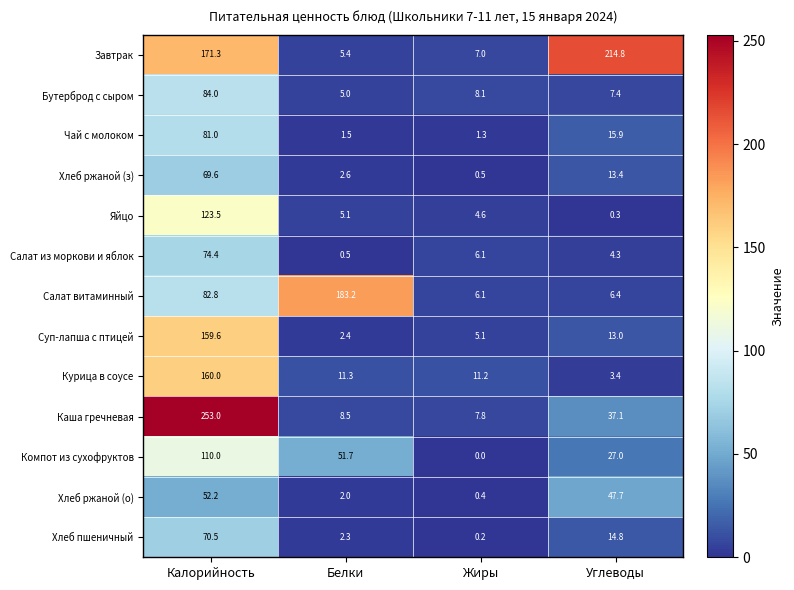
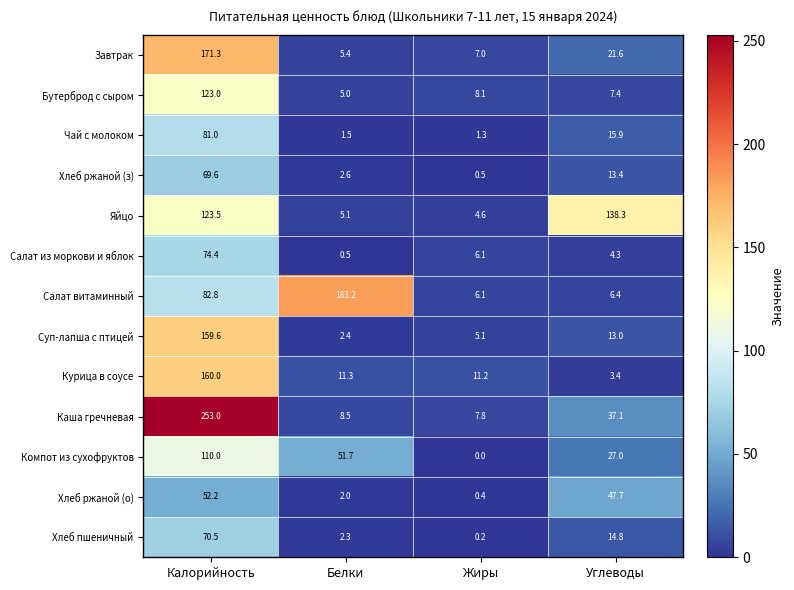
Завтрак, Углеводы: 214.8 -> 21.6
Бутерброд с сыром, Калорийность: 84.0 -> 123.0
Яйцо, Углеводы: 0.3 -> 138.3
